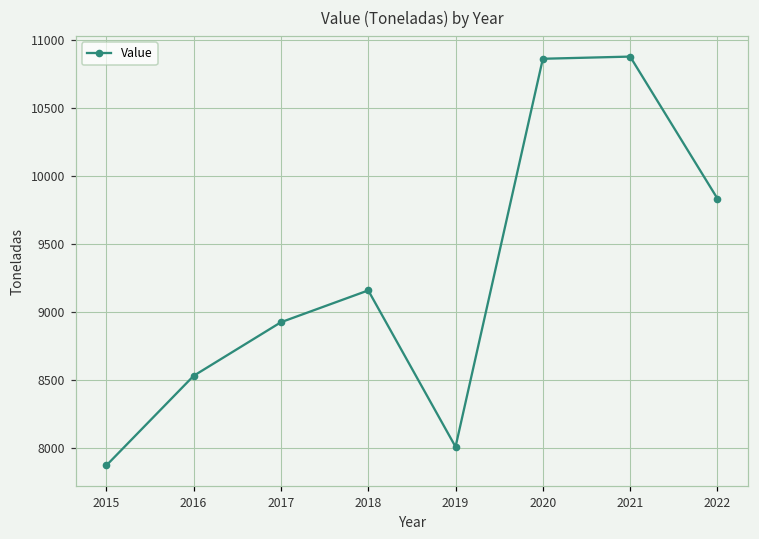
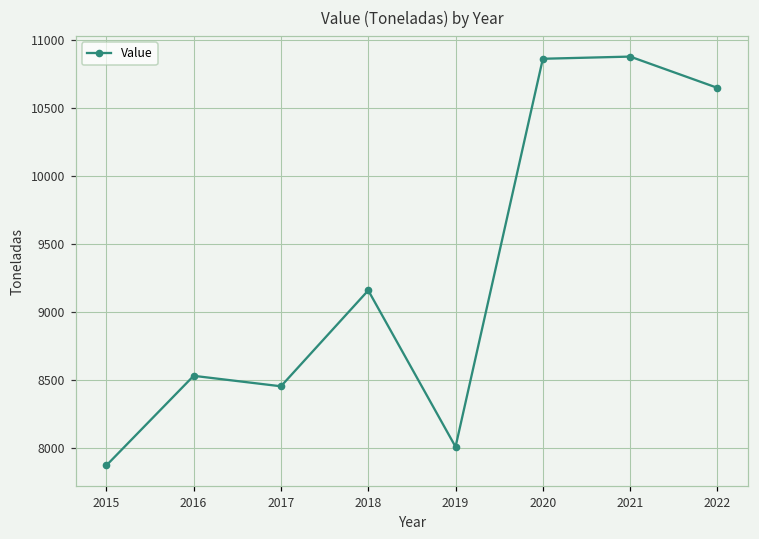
2017: 8930 -> 8460
2022: 9840 -> 10650
